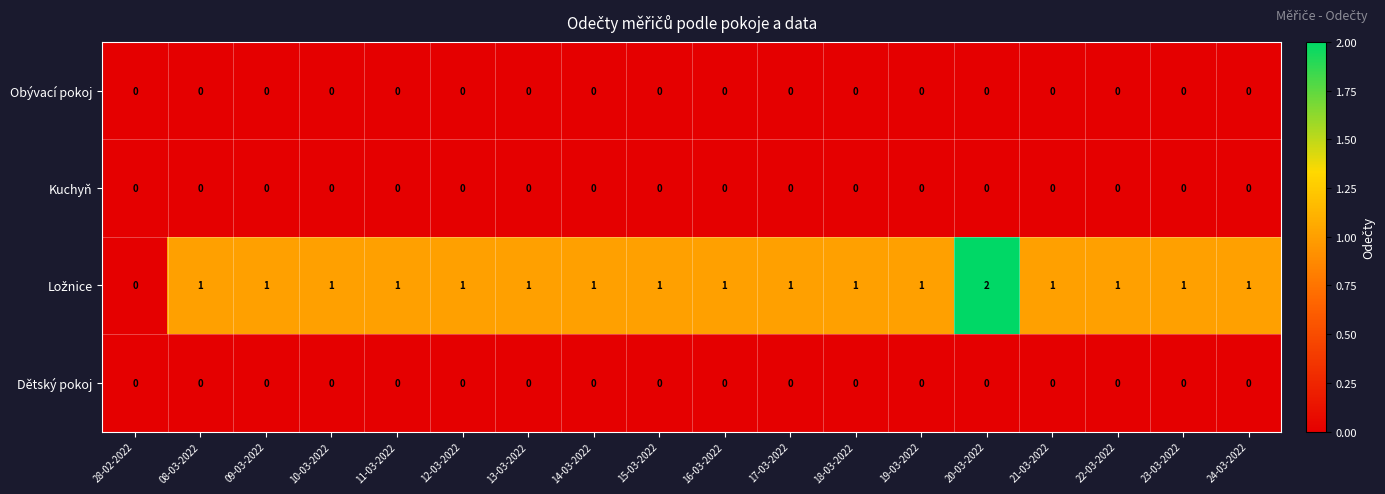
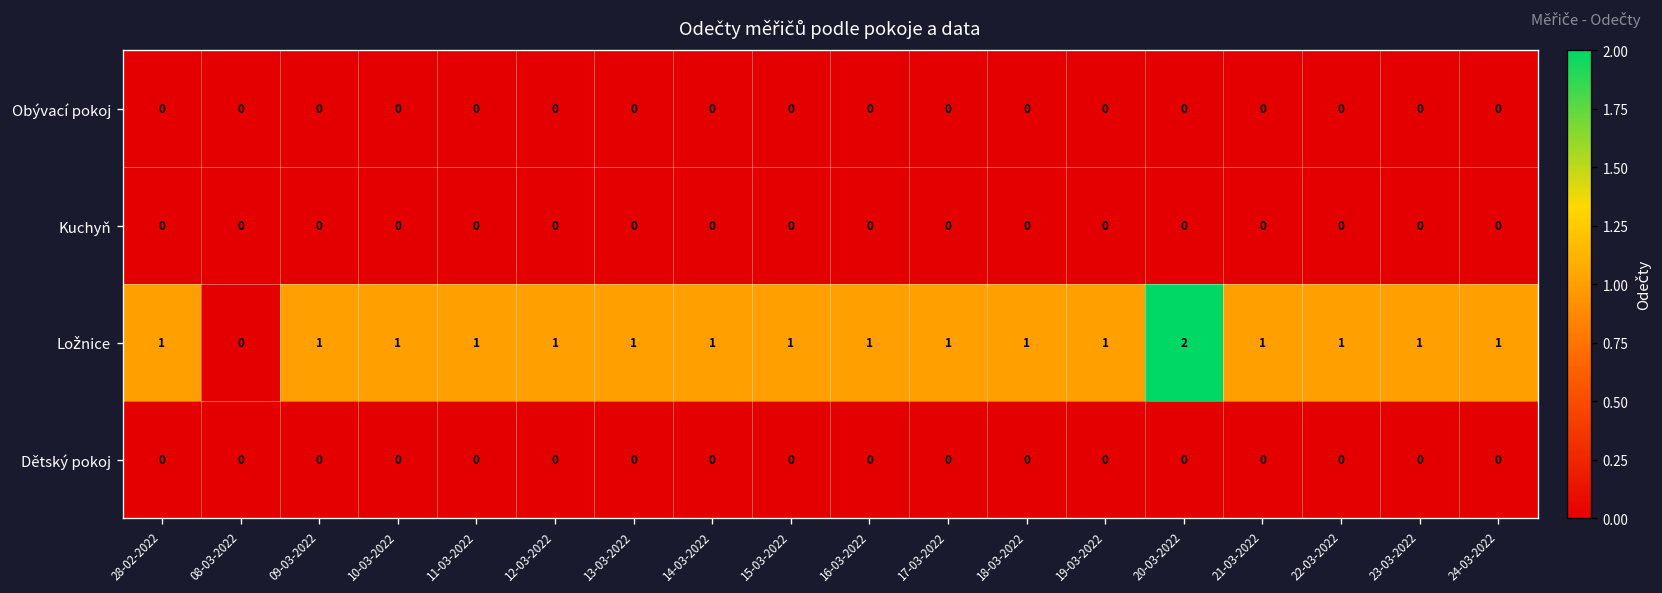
Ložnice, 28-02-2022: 0 -> 1
Ložnice, 08-03-2022: 1 -> 0
